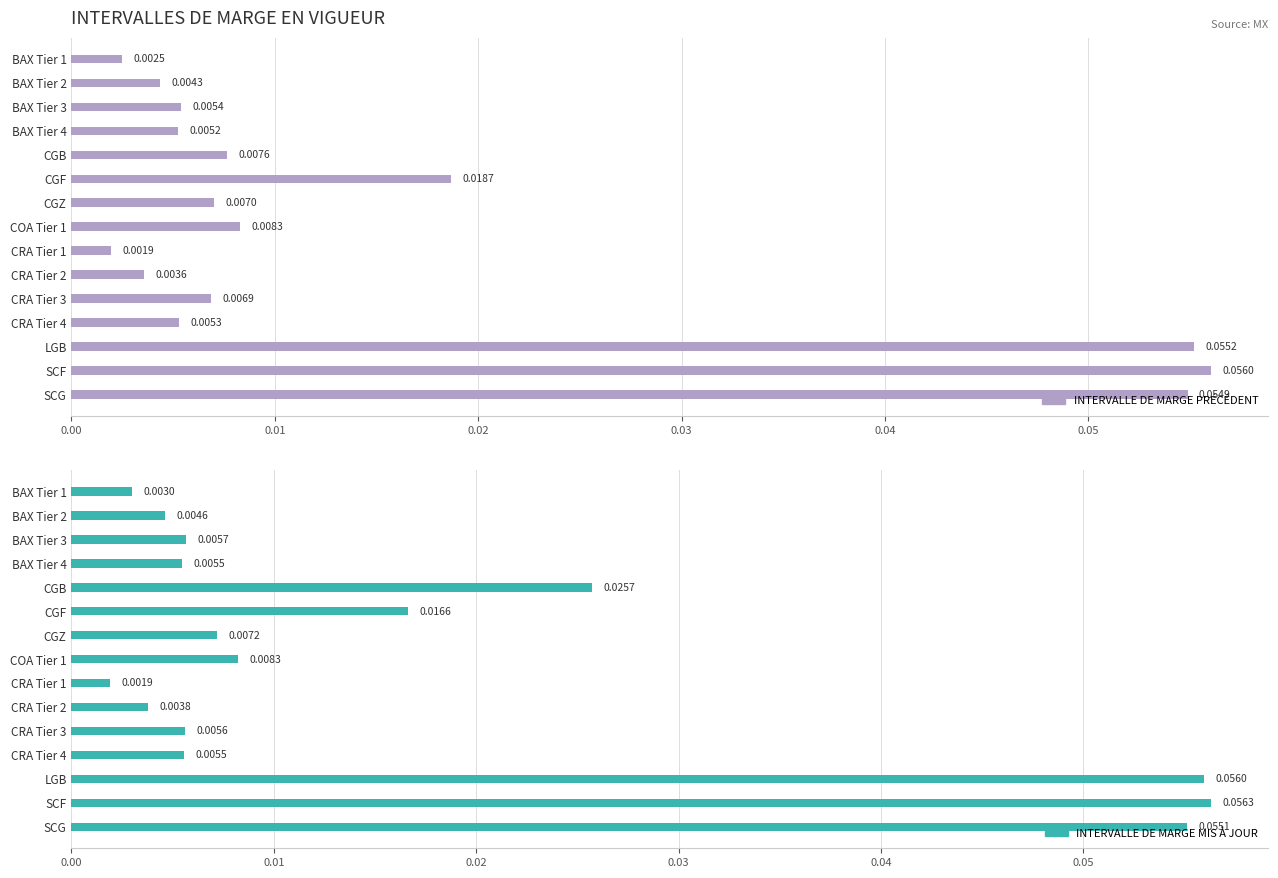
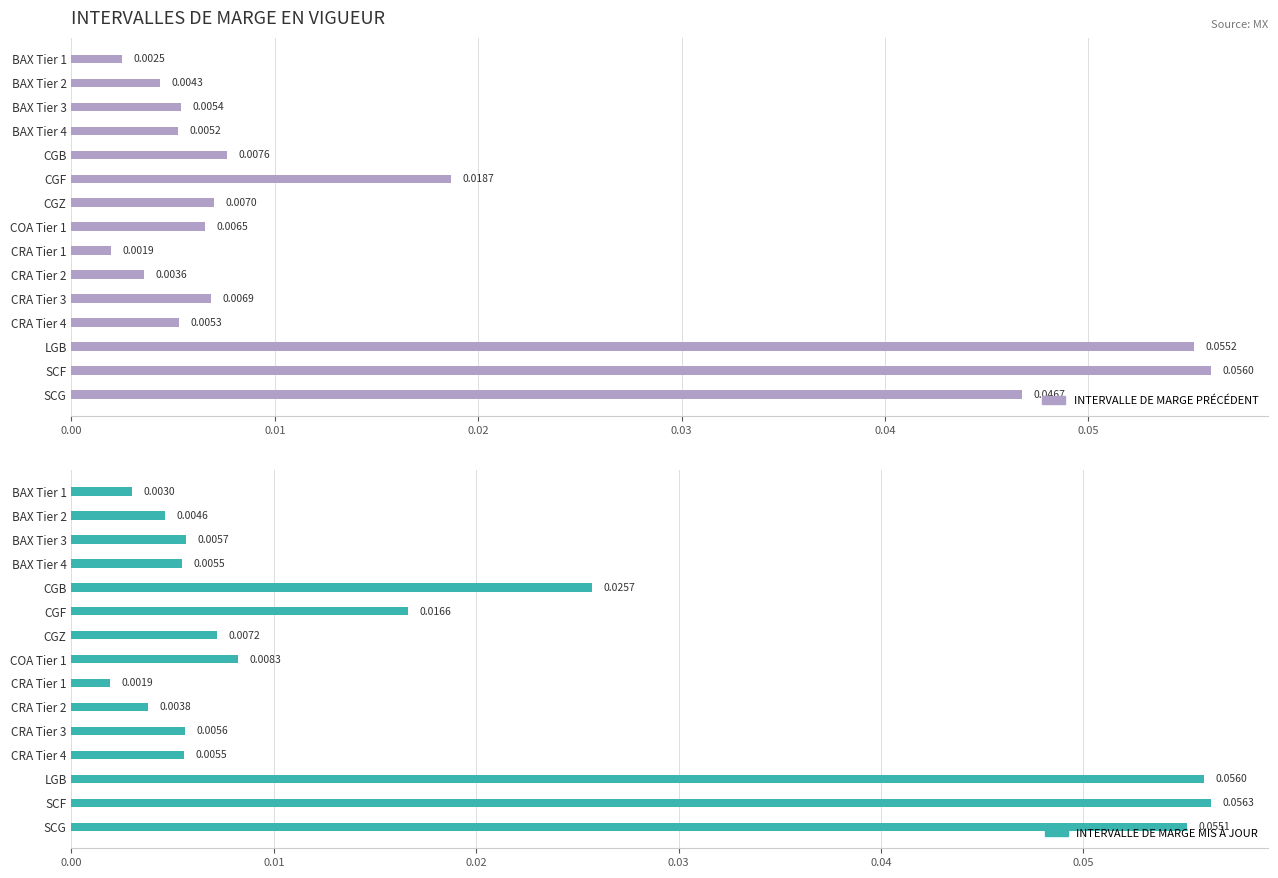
INTERVALLES DE MARGE EN VIGUEUR, COA Tier 1: 0.0083 -> 0.0065
INTERVALLES DE MARGE EN VIGUEUR, SCG: 0.0549 -> 0.0467
